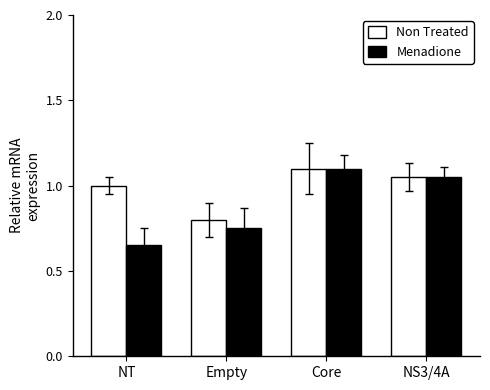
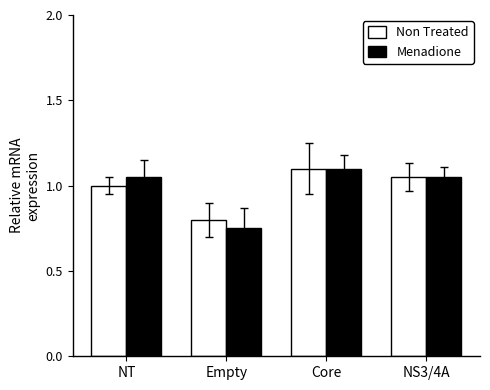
Menadione, NT: 0.65 -> 1.05
